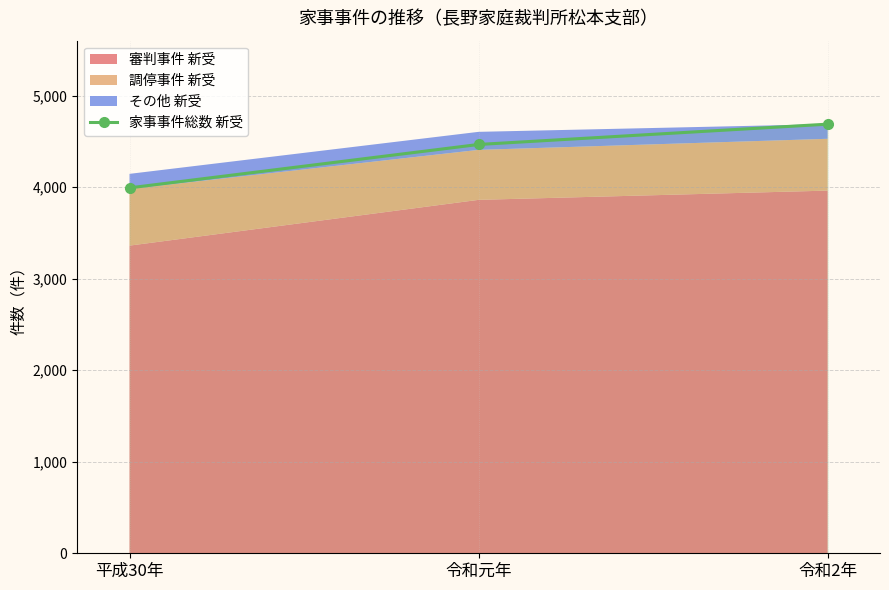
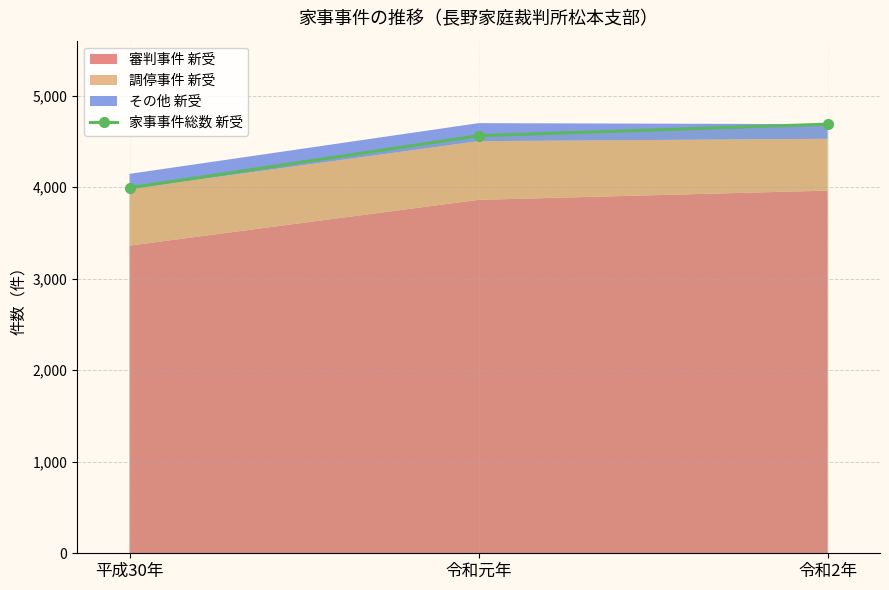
家事事件総数 新受, 令和元年: 4,500 -> 4,600
調停事件 新受, 令和元年: 500 -> 600
